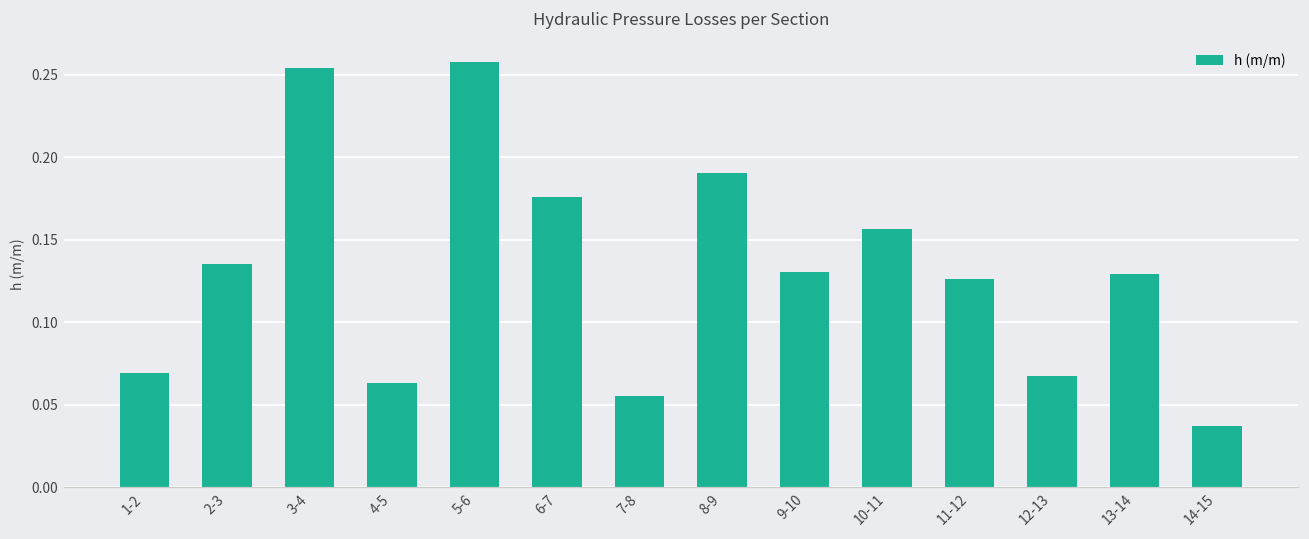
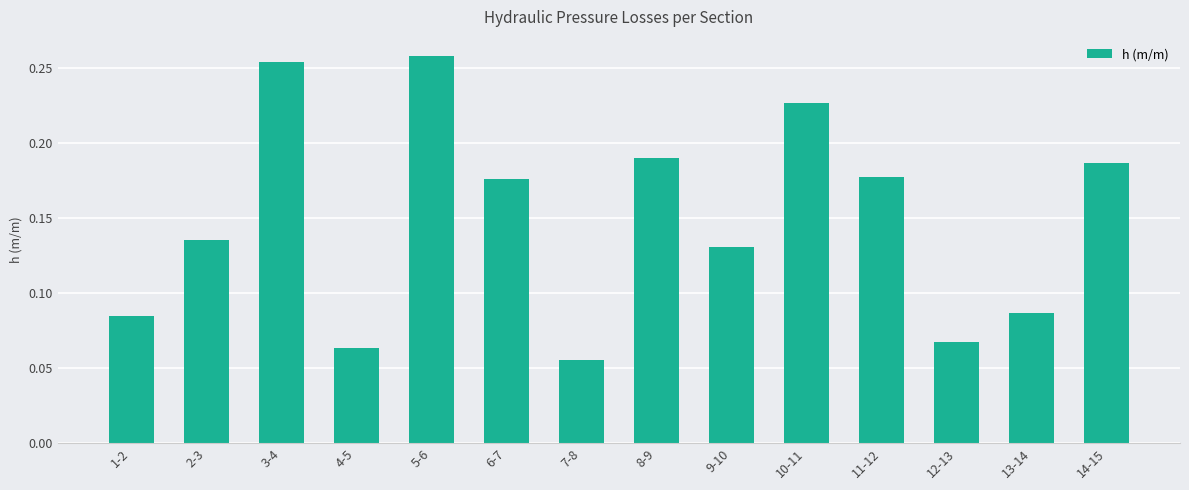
1-2: 0.069 -> 0.084
10-11: 0.157 -> 0.226
11-12: 0.126 -> 0.177
13-14: 0.129 -> 0.087
14-15: 0.037 -> 0.186
